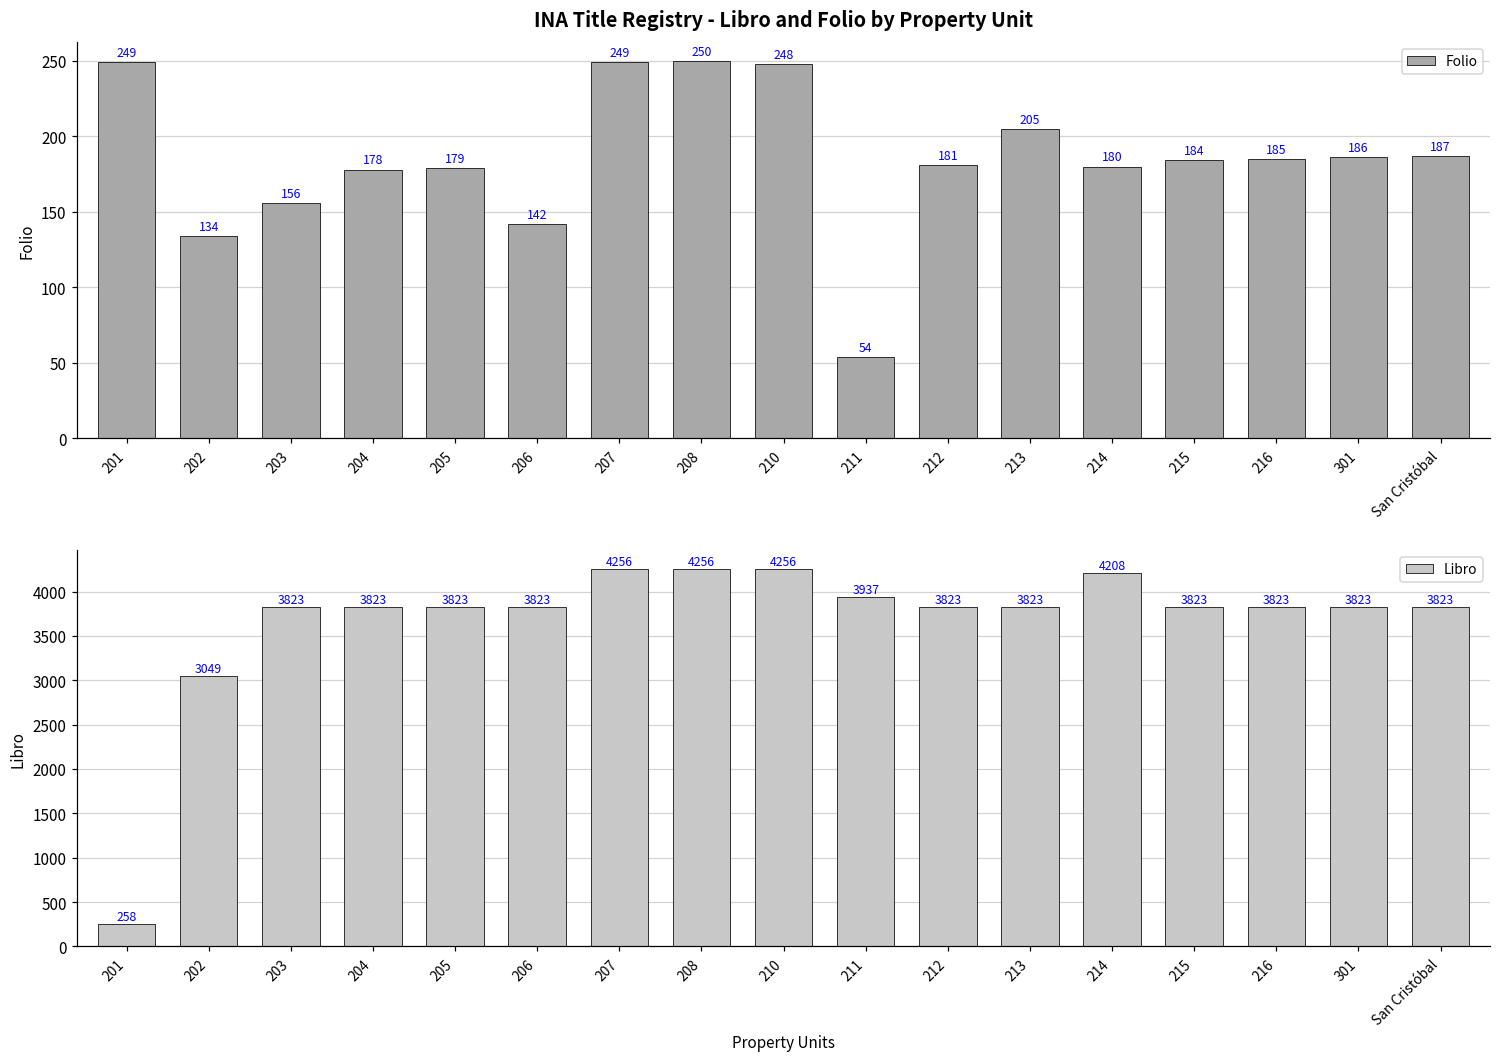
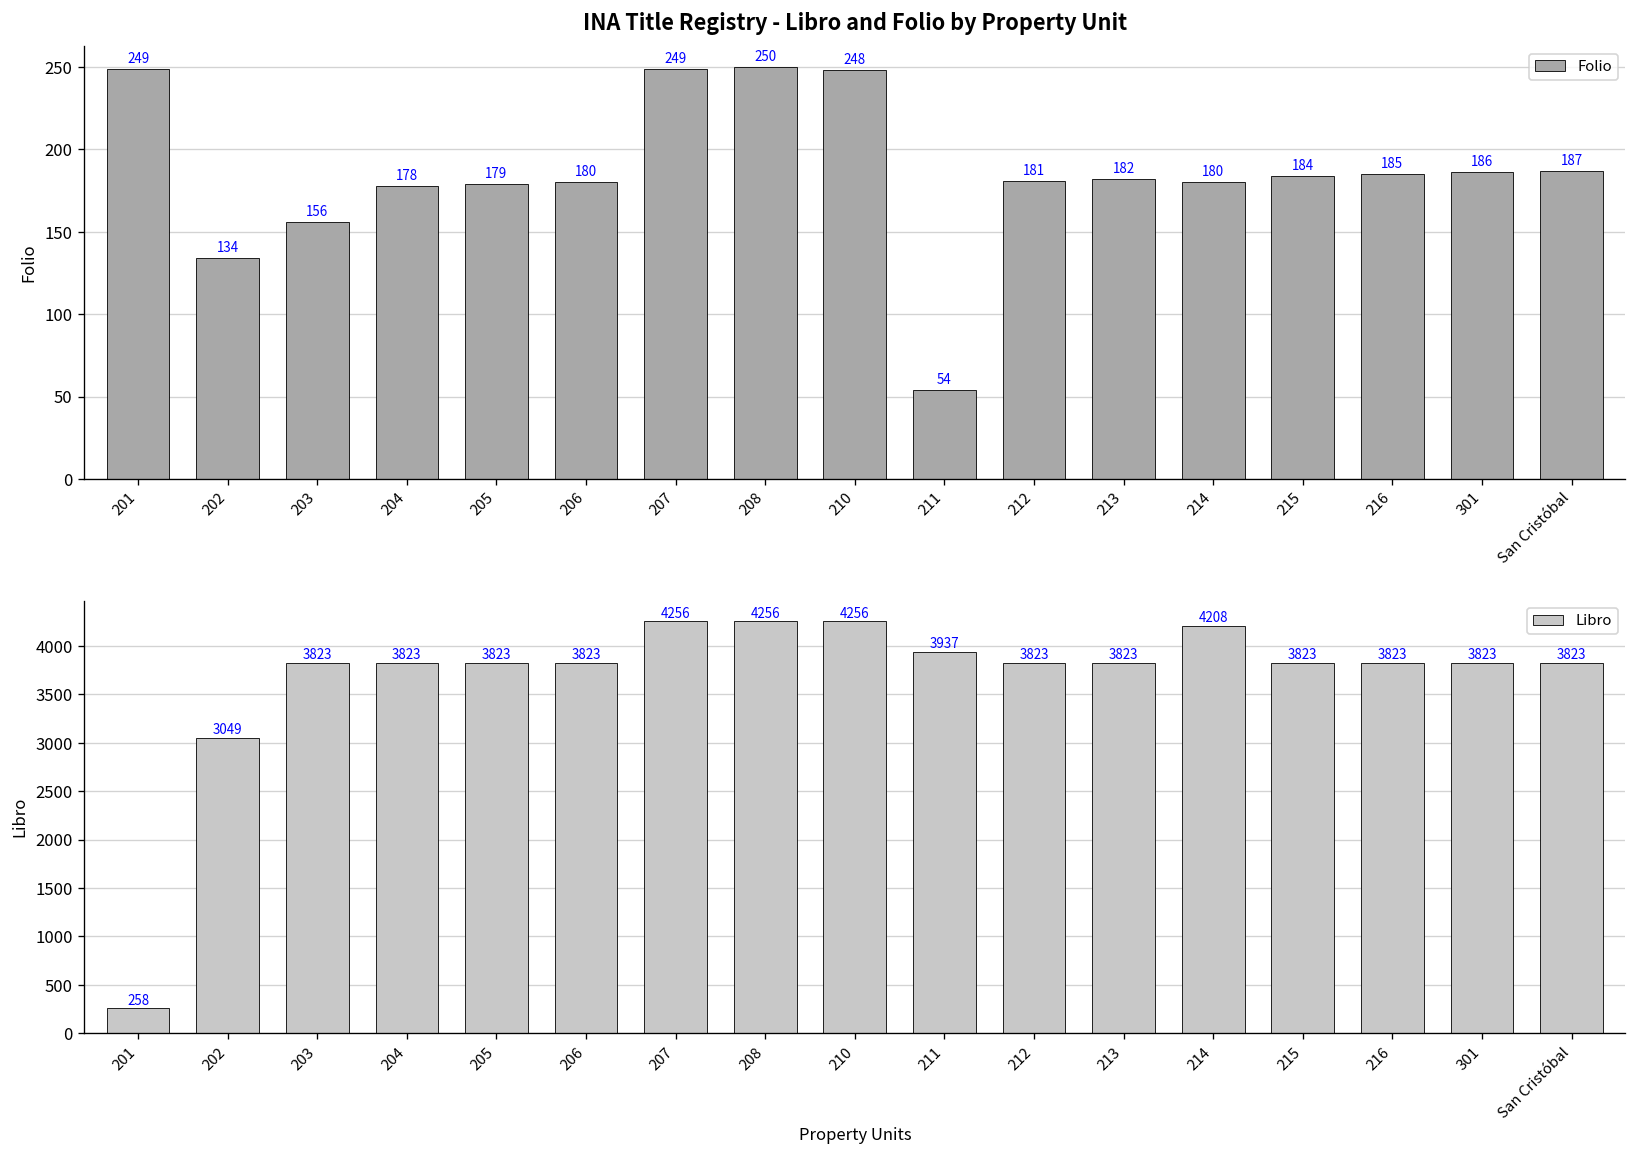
INA Title Registry - Libro and Folio by Property Unit, 206: 142 -> 180
INA Title Registry - Libro and Folio by Property Unit, 213: 205 -> 182
